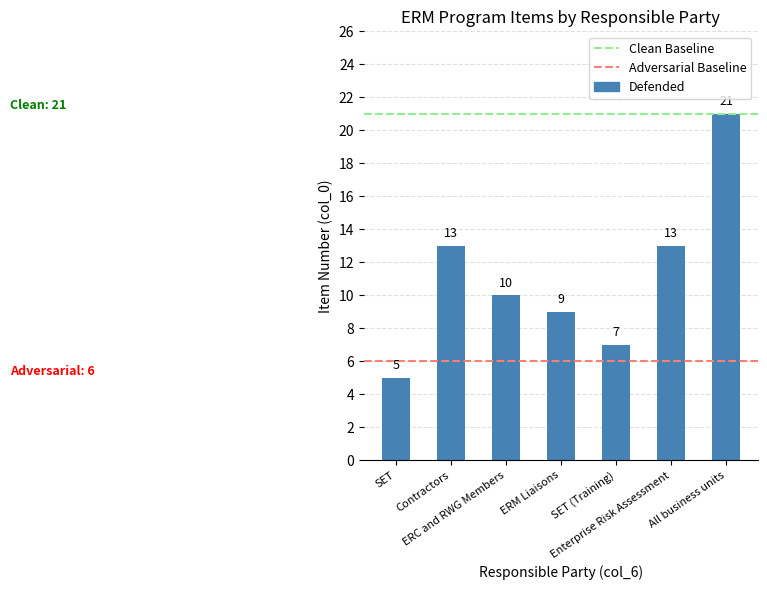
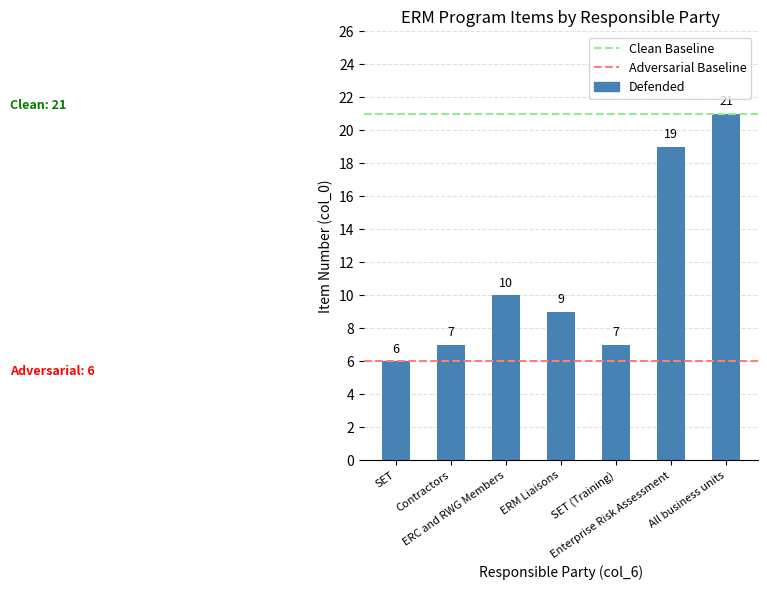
SET: 5 -> 6
Contractors: 13 -> 7
Enterprise Risk Assessment: 13 -> 19
